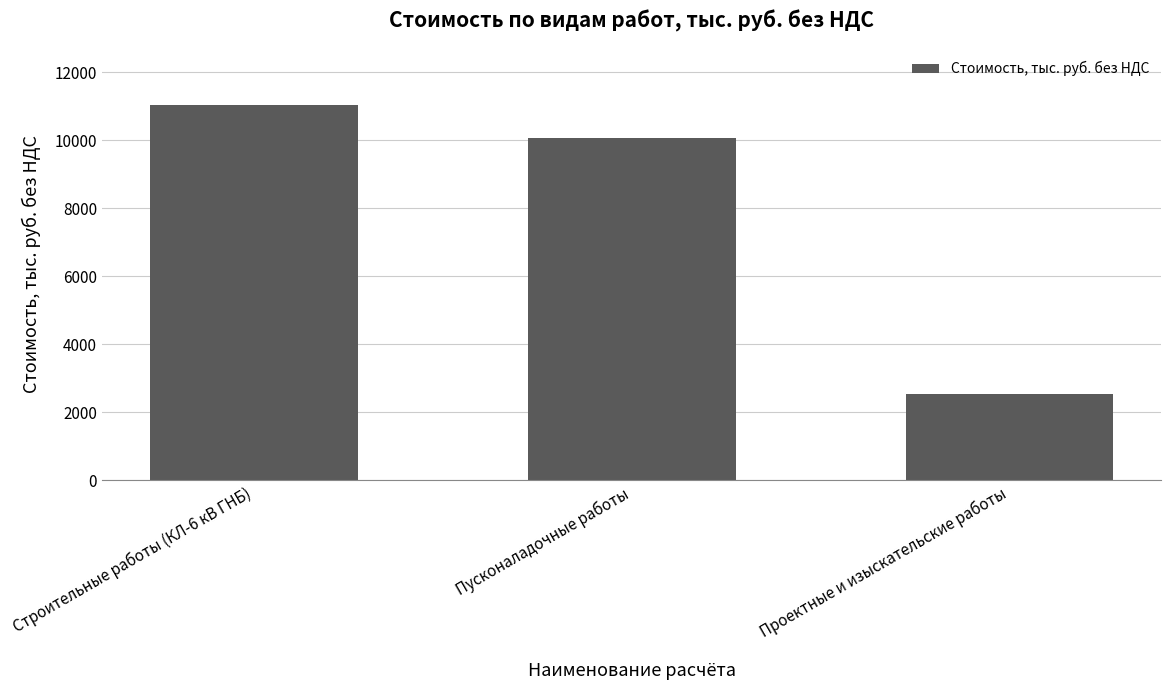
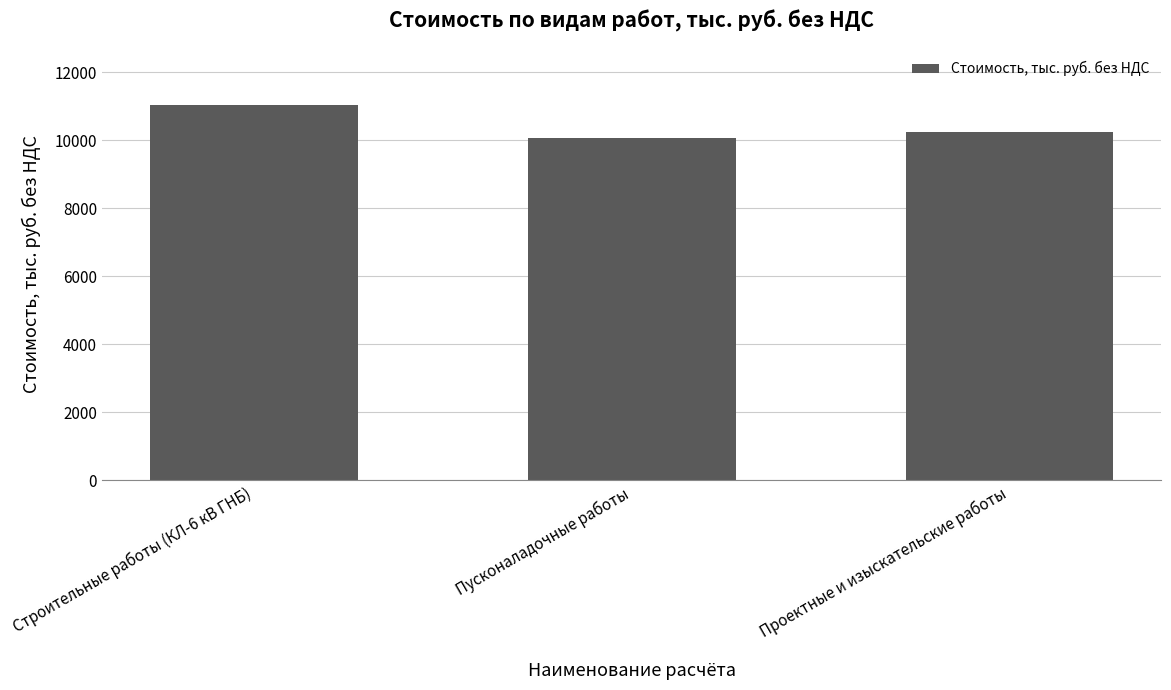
Проектные и изыскательские работы: 2500 -> 10200
